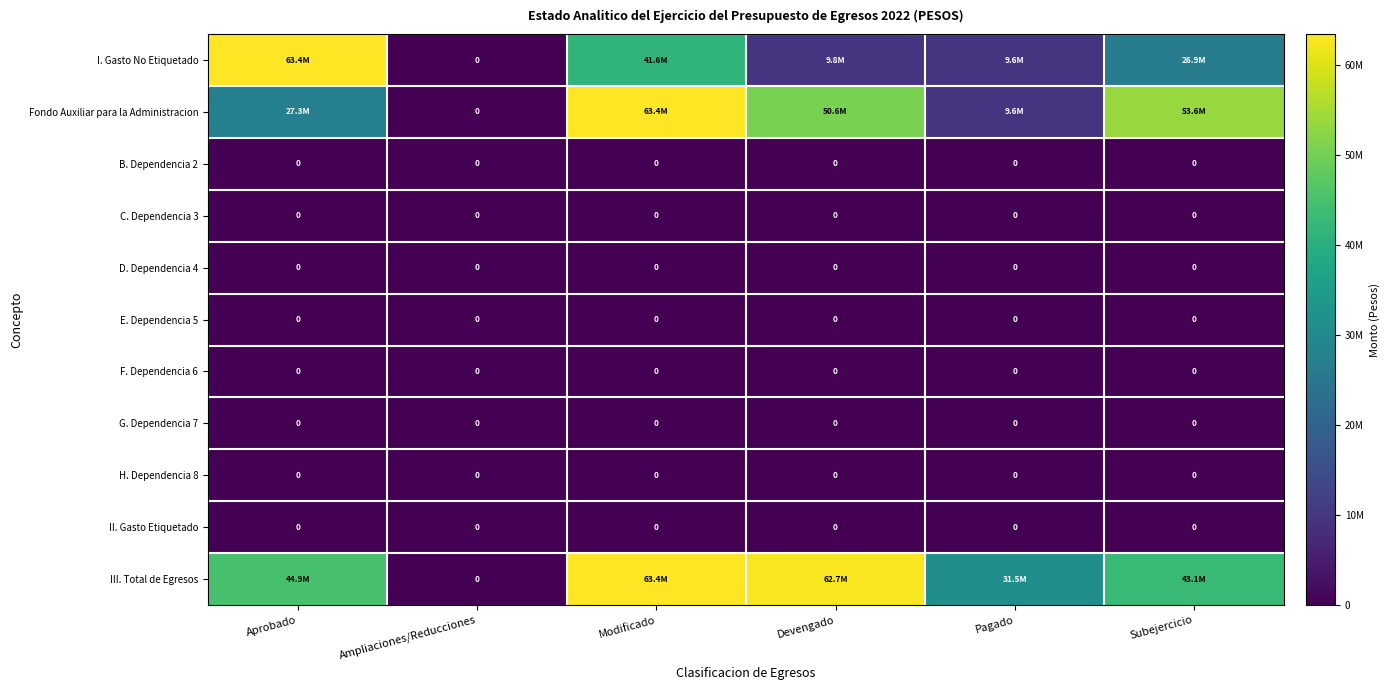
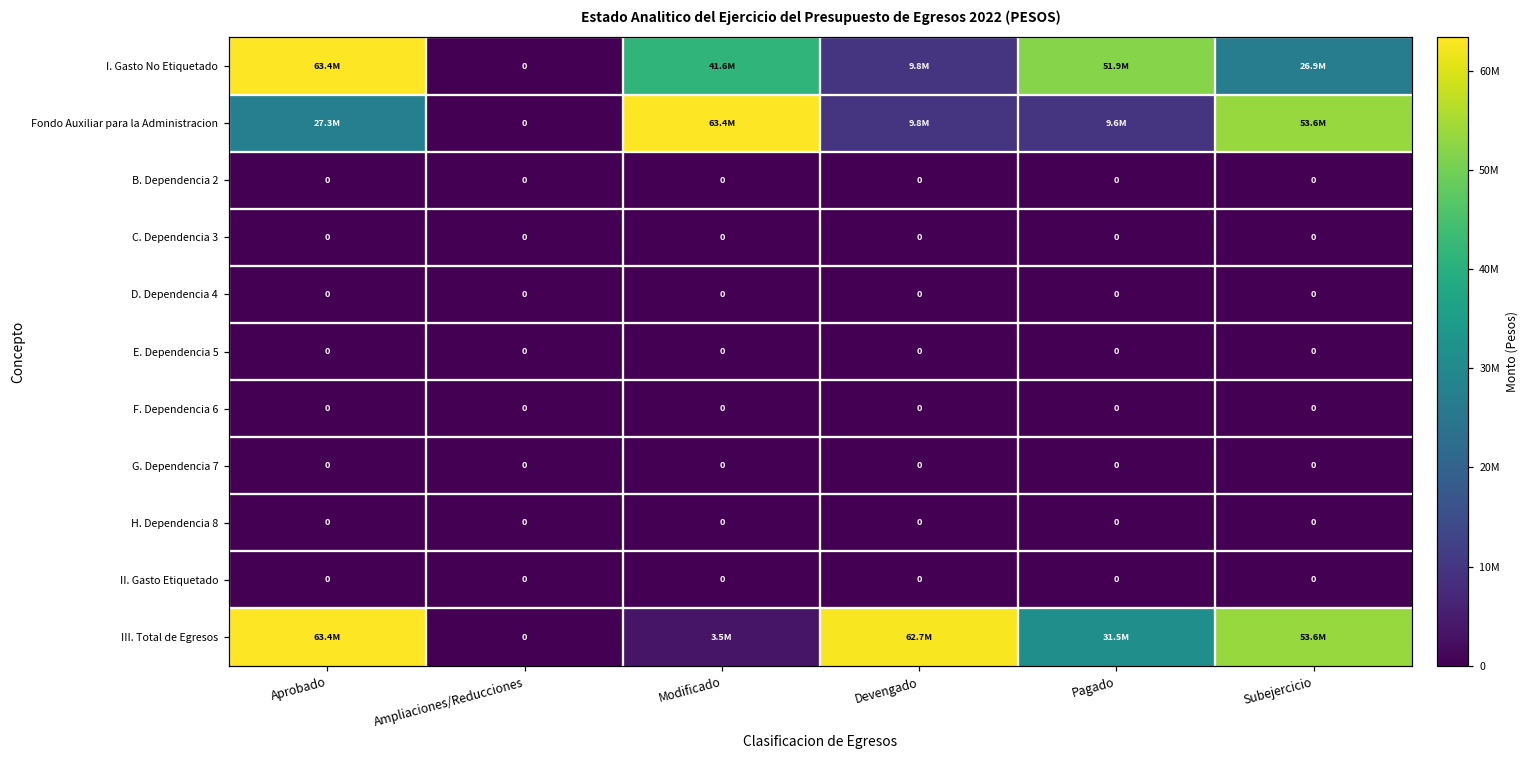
I. Gasto No Etiquetado, Pagado: 9.6M -> 51.9M
Fondo Auxiliar para la Administracion, Devengado: 50.6M -> 9.8M
III. Total de Egresos, Aprobado: 44.9M -> 63.4M
III. Total de Egresos, Modificado: 63.4M -> 3.5M
III. Total de Egresos, Subejercicio: 43.1M -> 53.6M
